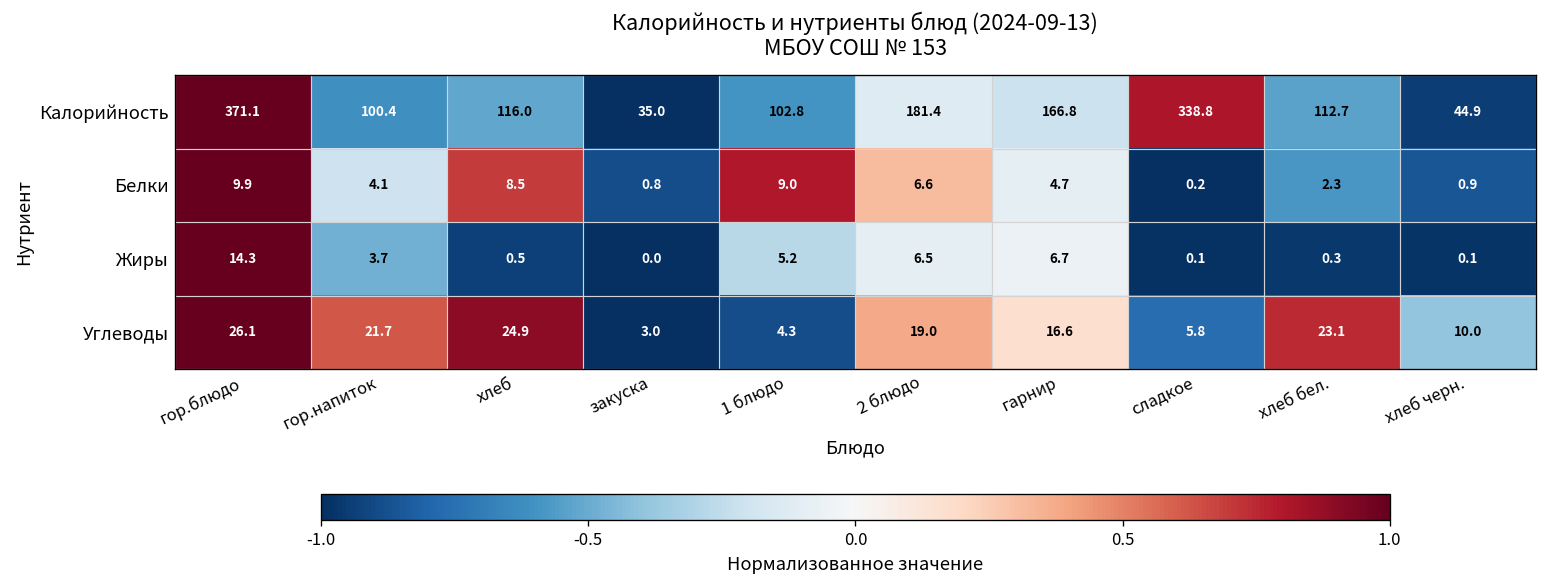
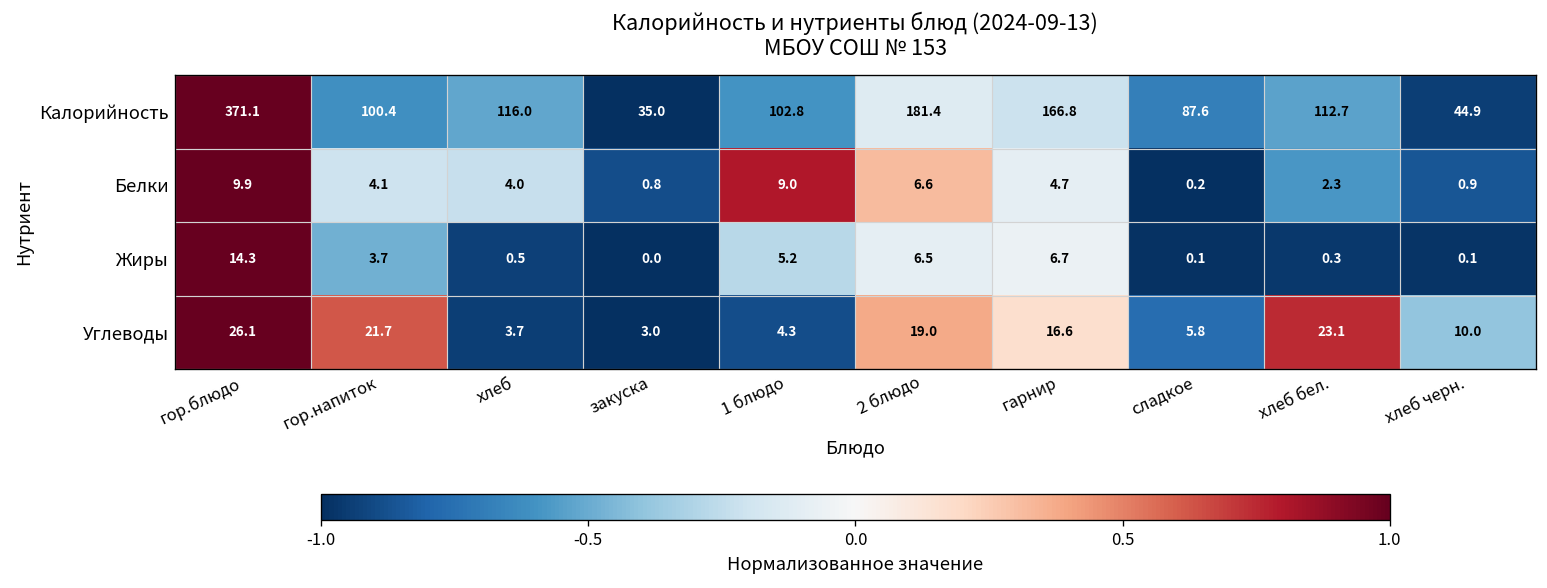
Калорийность, сладкое: 338.8 -> 87.6
Белки, хлеб: 8.5 -> 4.0
Углеводы, хлеб: 24.9 -> 3.7
